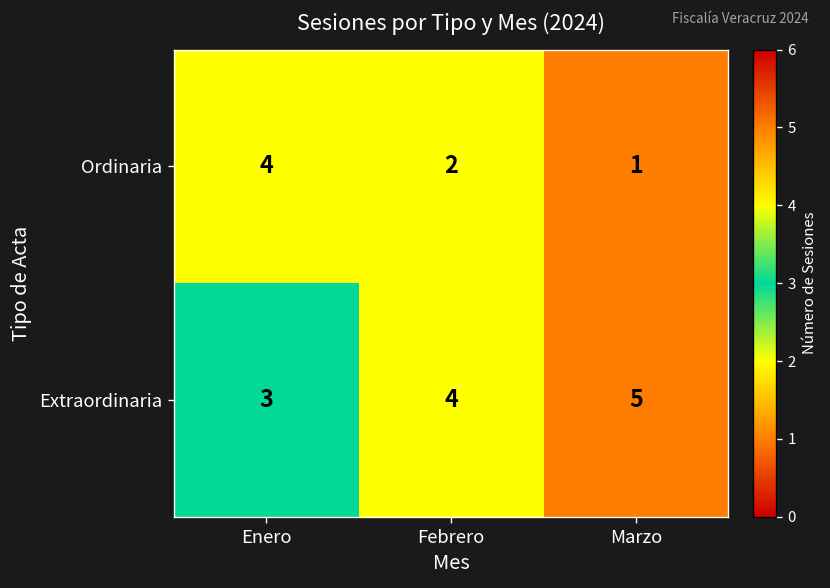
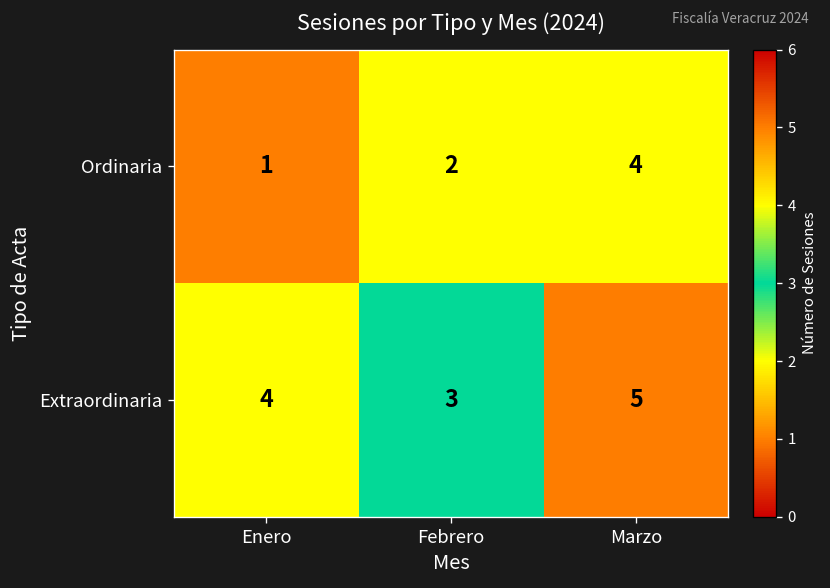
Ordinaria, Enero: 4 -> 1
Ordinaria, Marzo: 1 -> 4
Extraordinaria, Enero: 3 -> 4
Extraordinaria, Febrero: 4 -> 3
